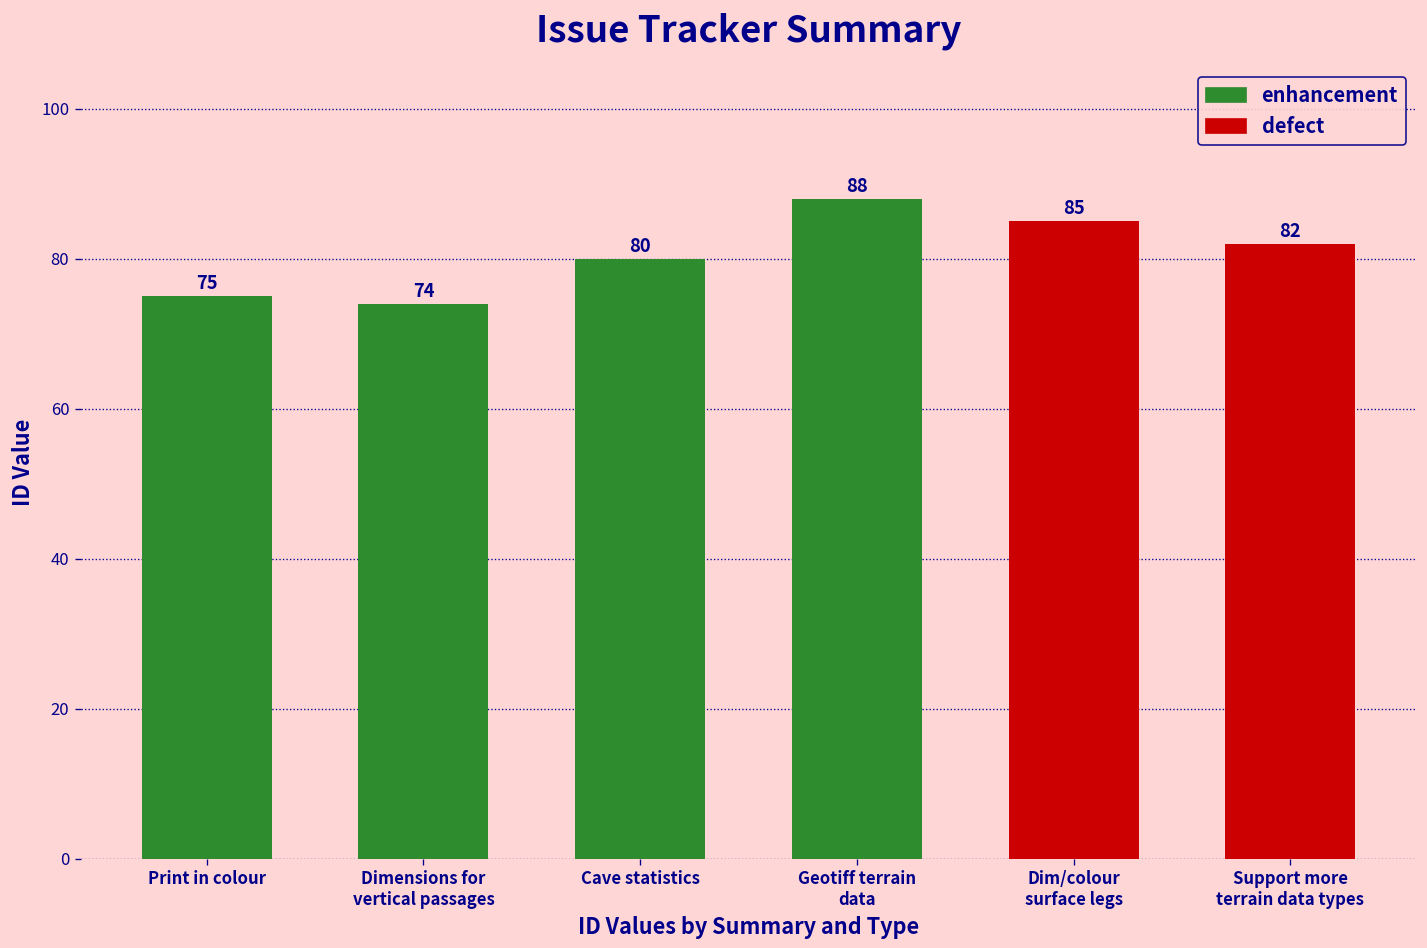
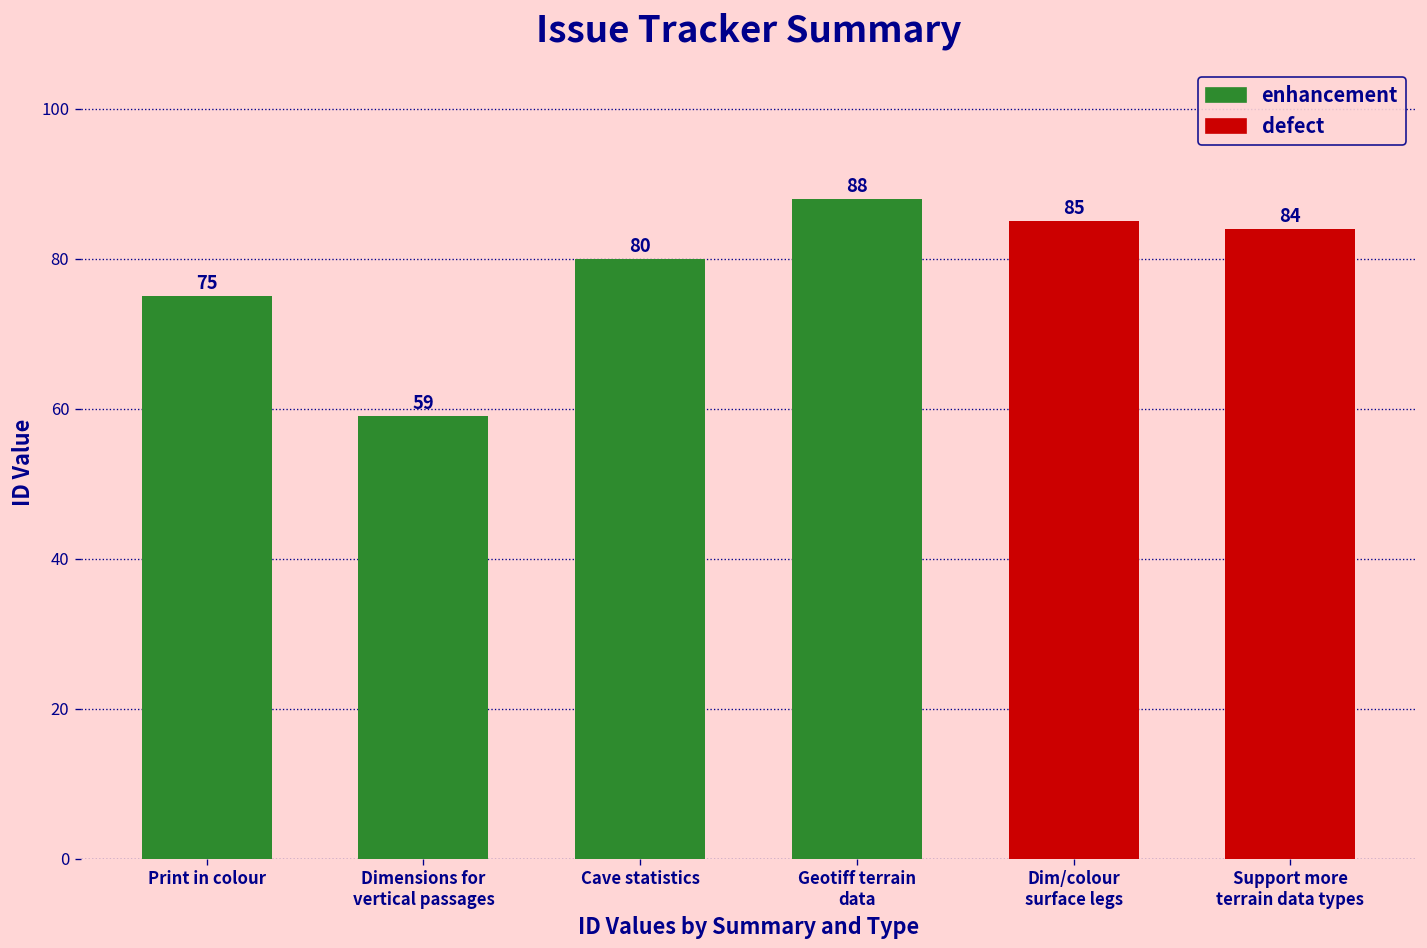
Dimensions for vertical passages: 74 -> 59
Support more terrain data types: 82 -> 84
